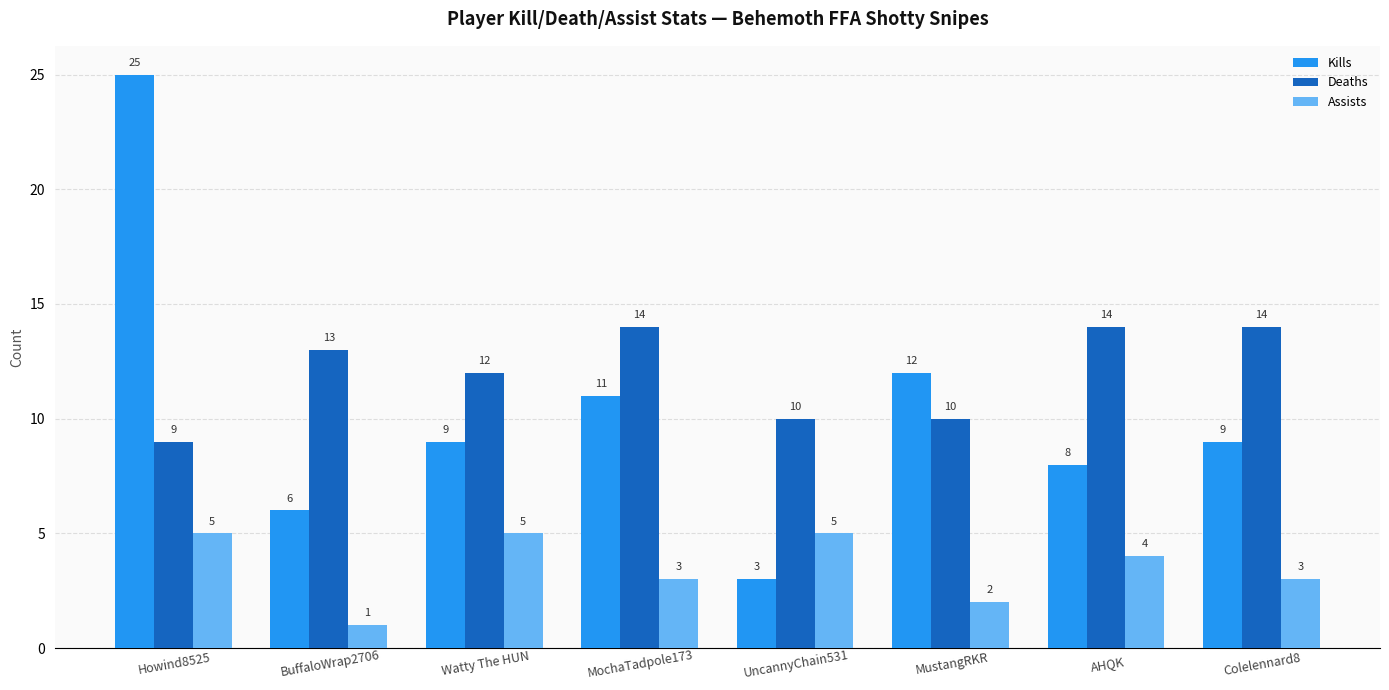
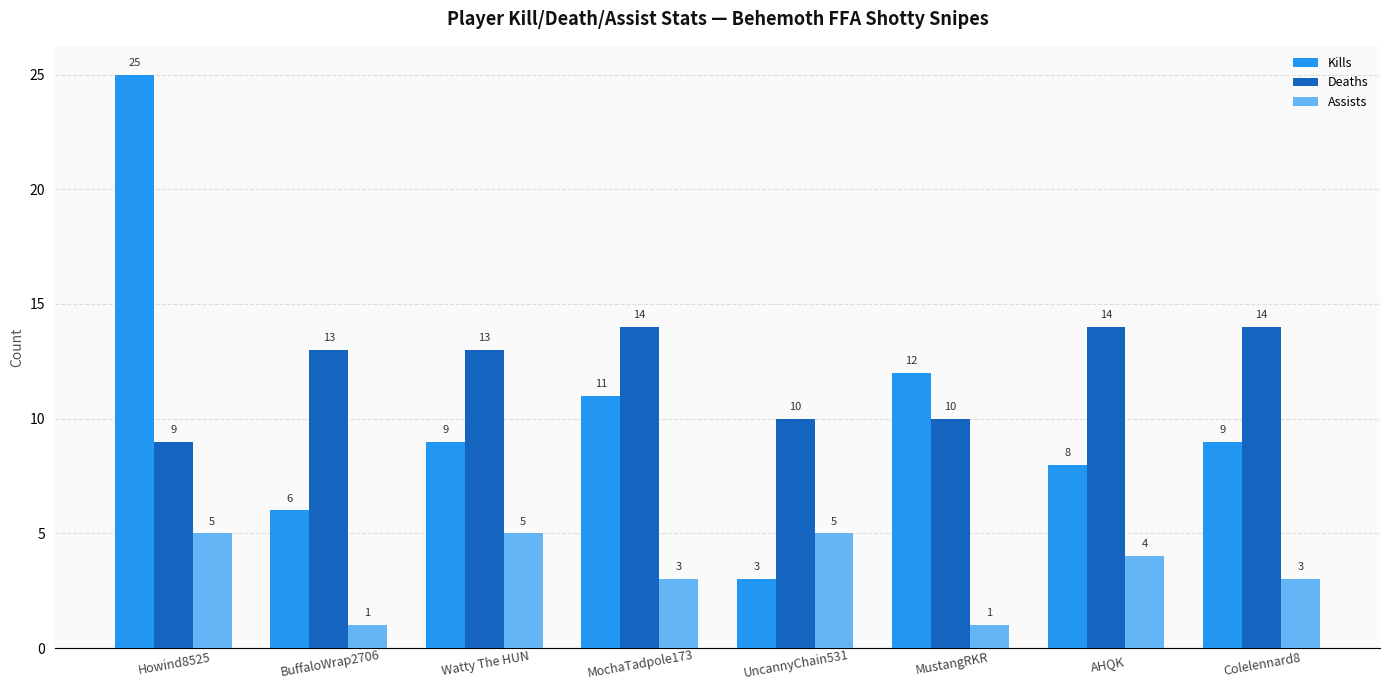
Deaths, Watty The HUN: 12 -> 13
Assists, MustangRKR: 2 -> 1
